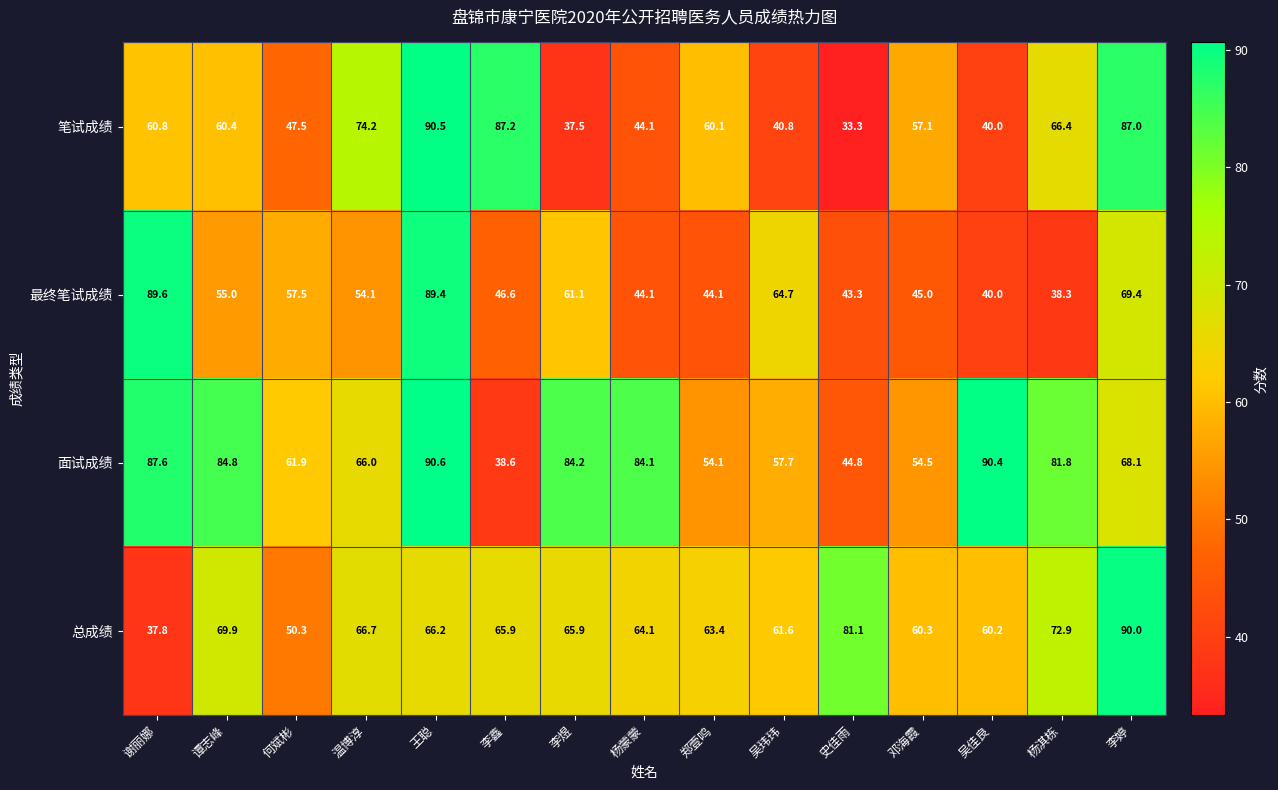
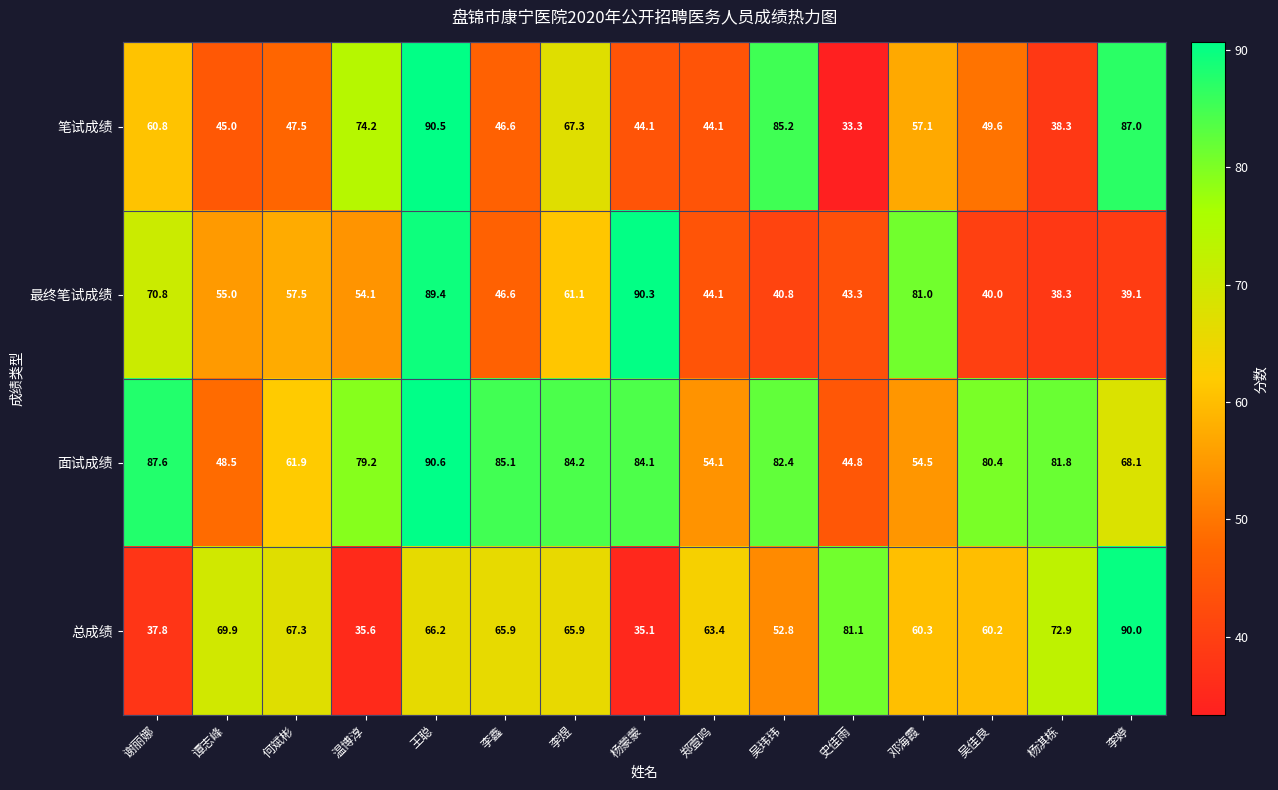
笔试成绩, 谭志峰: 60.4 -> 45.0
笔试成绩, 李鑫: 87.2 -> 46.6
笔试成绩, 李煜: 37.5 -> 67.3
笔试成绩, 郑壹鸣: 60.1 -> 44.1
笔试成绩, 吴玮玮: 40.8 -> 85.2
笔试成绩, 吴佳良: 40.0 -> 49.6
笔试成绩, 杨淇栋: 66.4 -> 38.3
最终笔试成绩, 谢丽娜: 89.6 -> 70.8
最终笔试成绩, 杨蒙蒙: 44.1 -> 90.3
最终笔试成绩, 吴玮玮: 64.7 -> 40.8
最终笔试成绩, 邓海霞: 45.0 -> 81.0
最终笔试成绩, 李婷: 69.4 -> 39.1
面试成绩, 谭志峰: 84.8 -> 48.5
面试成绩, 温博淳: 66.0 -> 79.2
面试成绩, 李鑫: 38.6 -> 85.1
面试成绩, 吴玮玮: 57.7 -> 82.4
面试成绩, 吴佳良: 90.4 -> 80.4
总成绩, 何斌彬: 50.3 -> 67.3
总成绩, 温博淳: 66.7 -> 35.6
总成绩, 杨蒙蒙: 64.1 -> 35.1
总成绩, 吴玮玮: 61.6 -> 52.8
